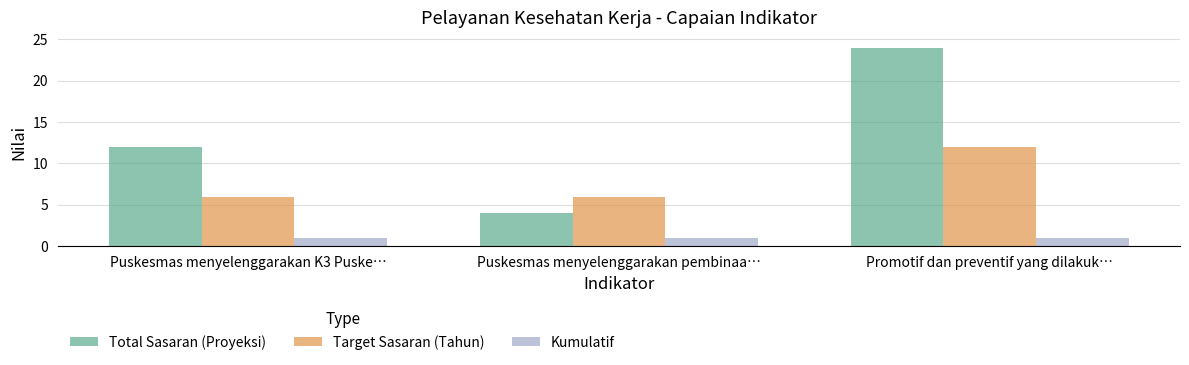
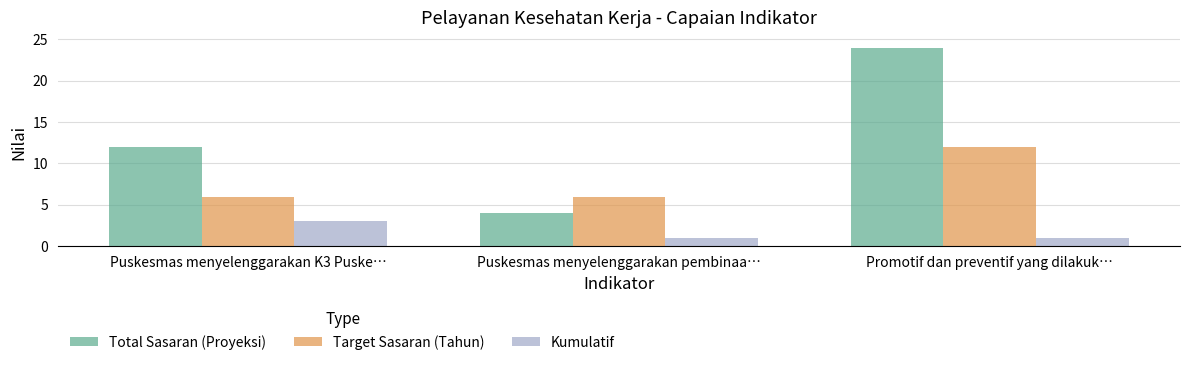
Kumulatif, Puskesmas menyelenggarakan K3 Puske…: 1 -> 3
